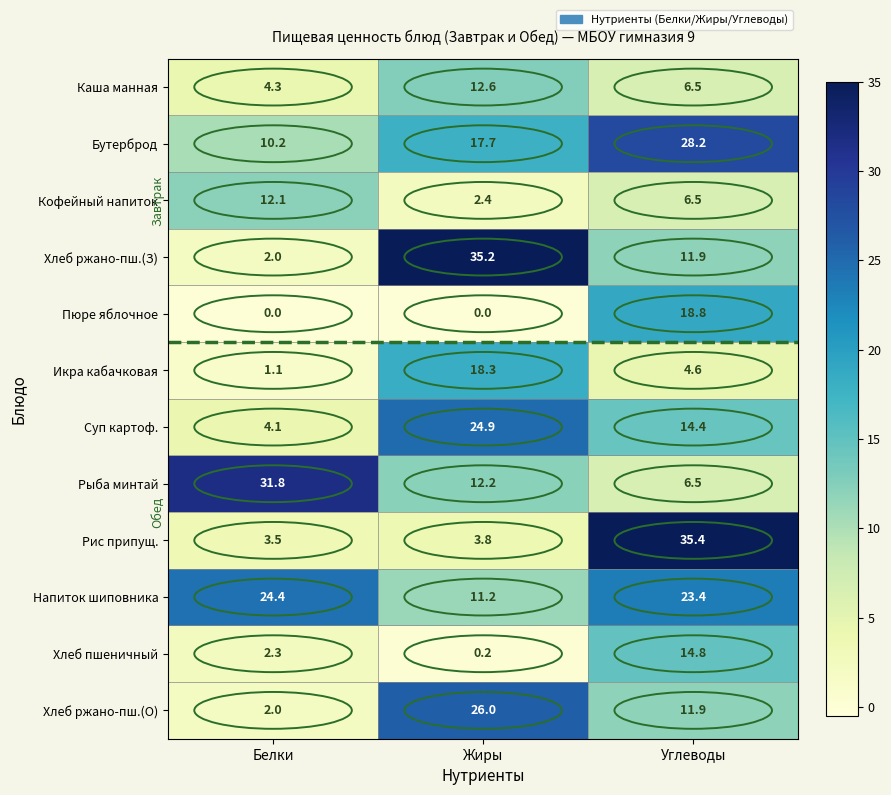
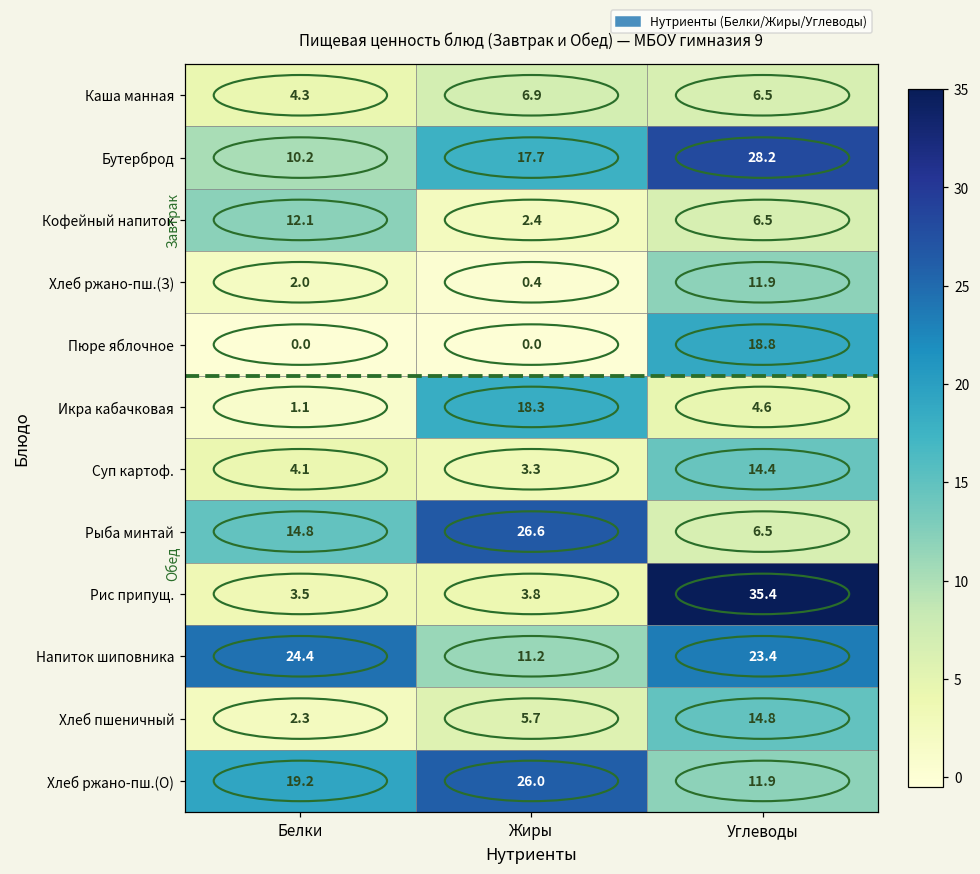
Каша манная, Жиры: 12.6 -> 6.9
Хлеб ржано-пш.(З), Жиры: 35.2 -> 0.4
Суп картоф., Жиры: 24.9 -> 3.3
Рыба минтай, Белки: 31.8 -> 14.8
Рыба минтай, Жиры: 12.2 -> 26.6
Хлеб пшеничный, Жиры: 0.2 -> 5.7
Хлеб ржано-пш.(О), Белки: 2.0 -> 19.2
